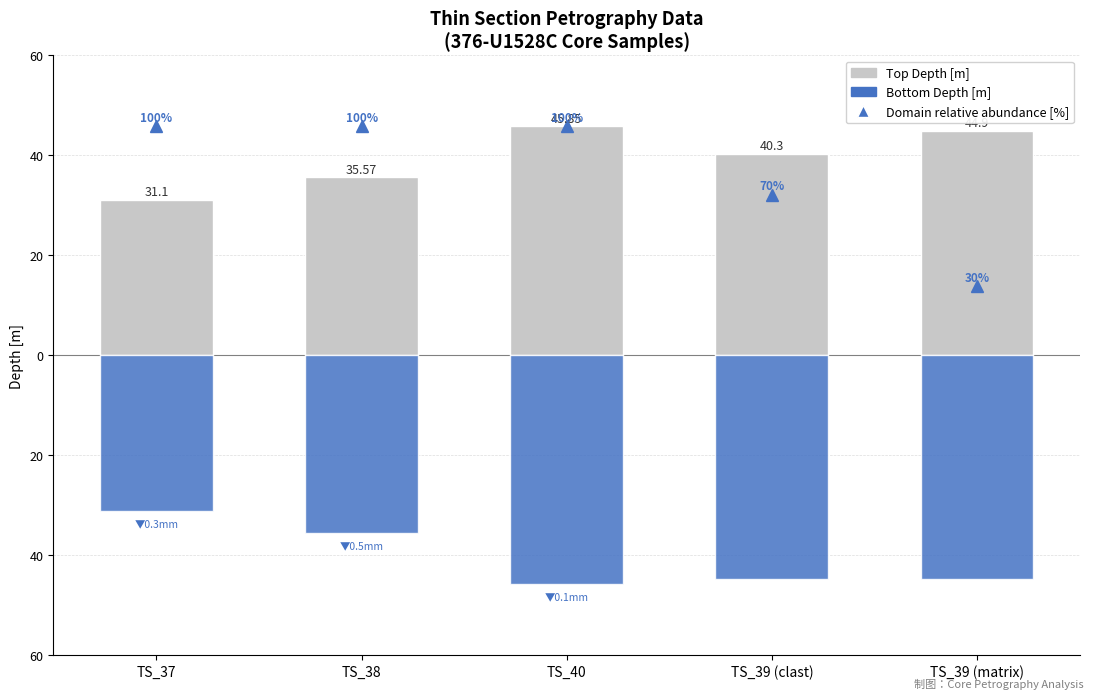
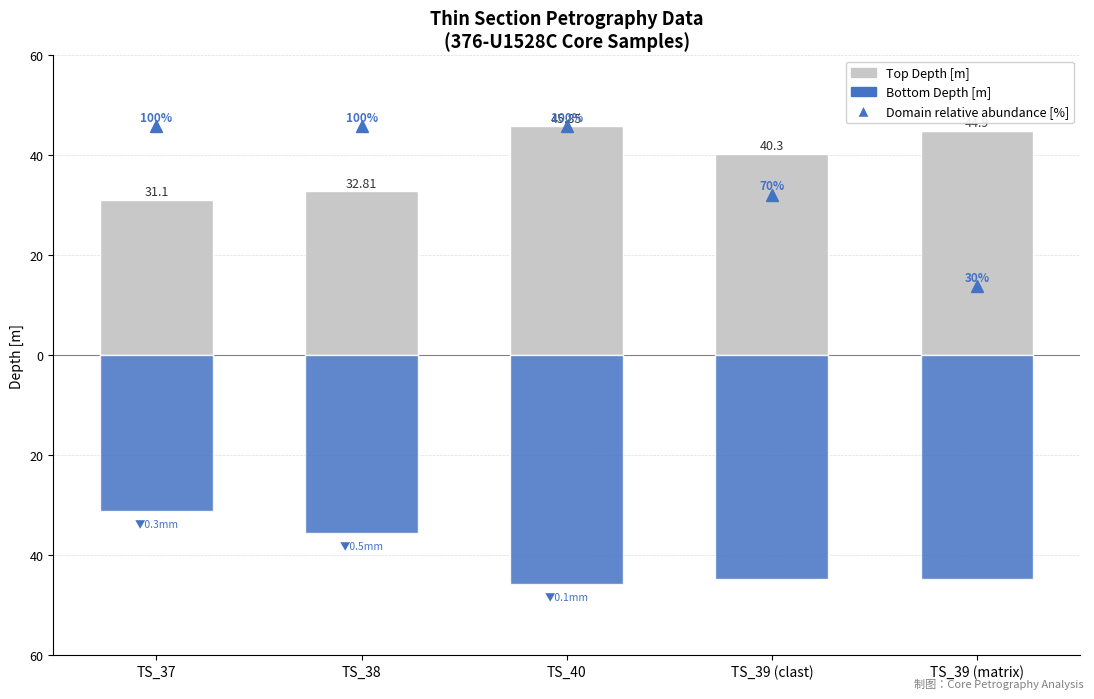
Top Depth [m], TS_38: 35.57 -> 32.81
